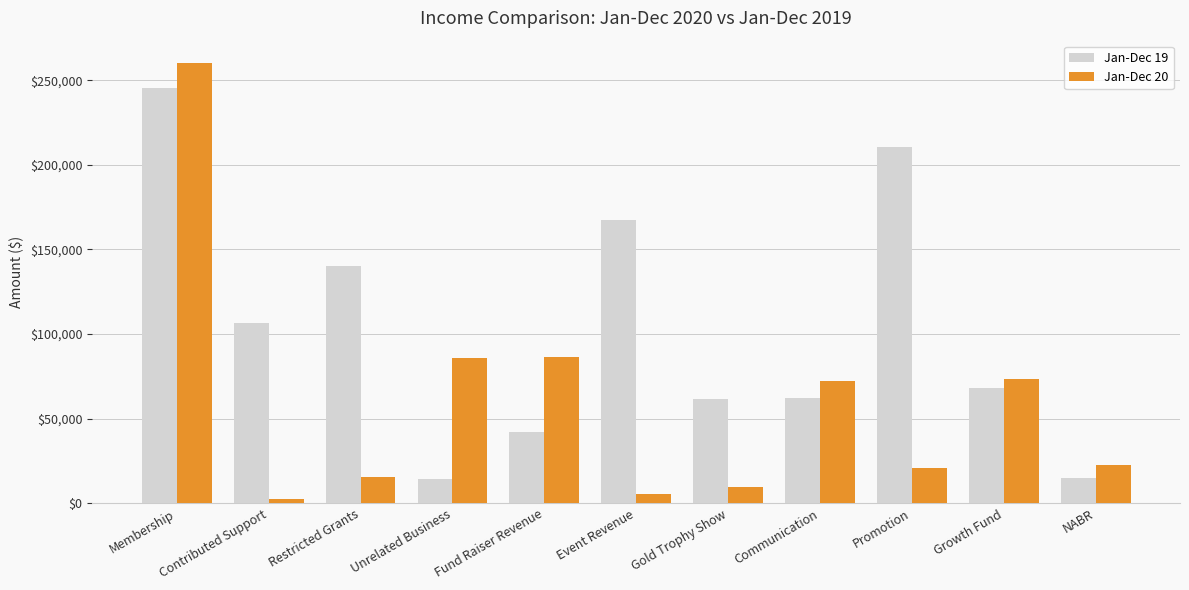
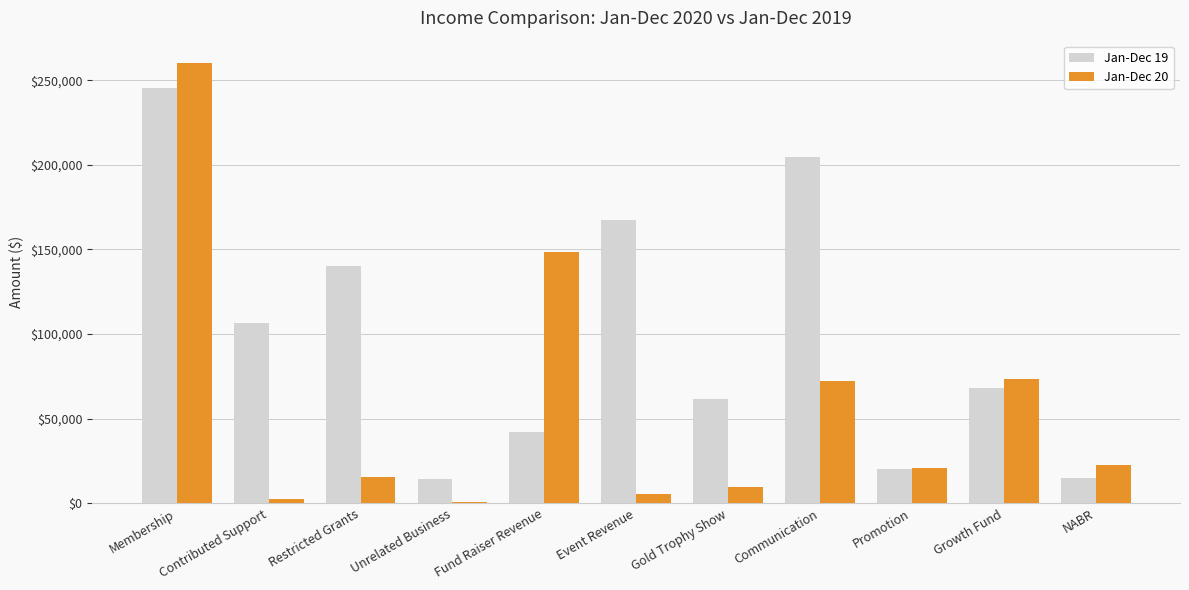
Jan-Dec 20, Unrelated Business: $86,000 -> $0
Jan-Dec 20, Fund Raiser Revenue: $86,000 -> $149,000
Jan-Dec 19, Communication: $62,000 -> $205,000
Jan-Dec 19, Promotion: $210,000 -> $20,000
